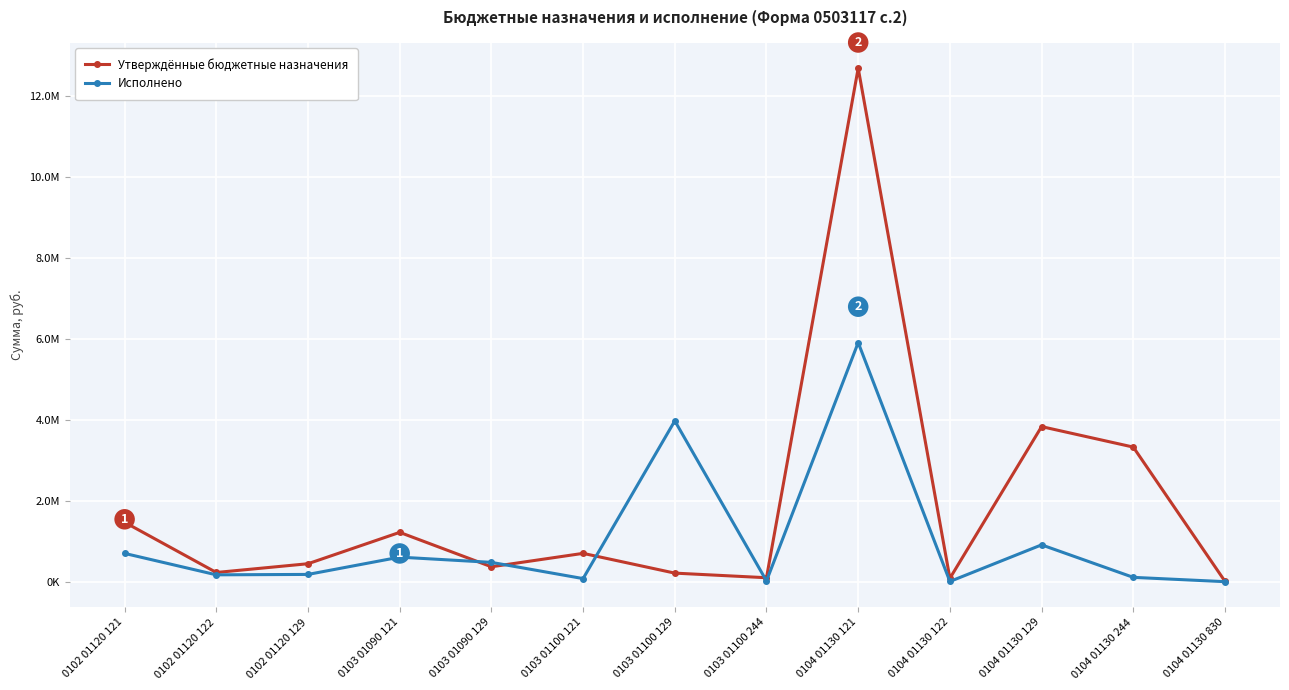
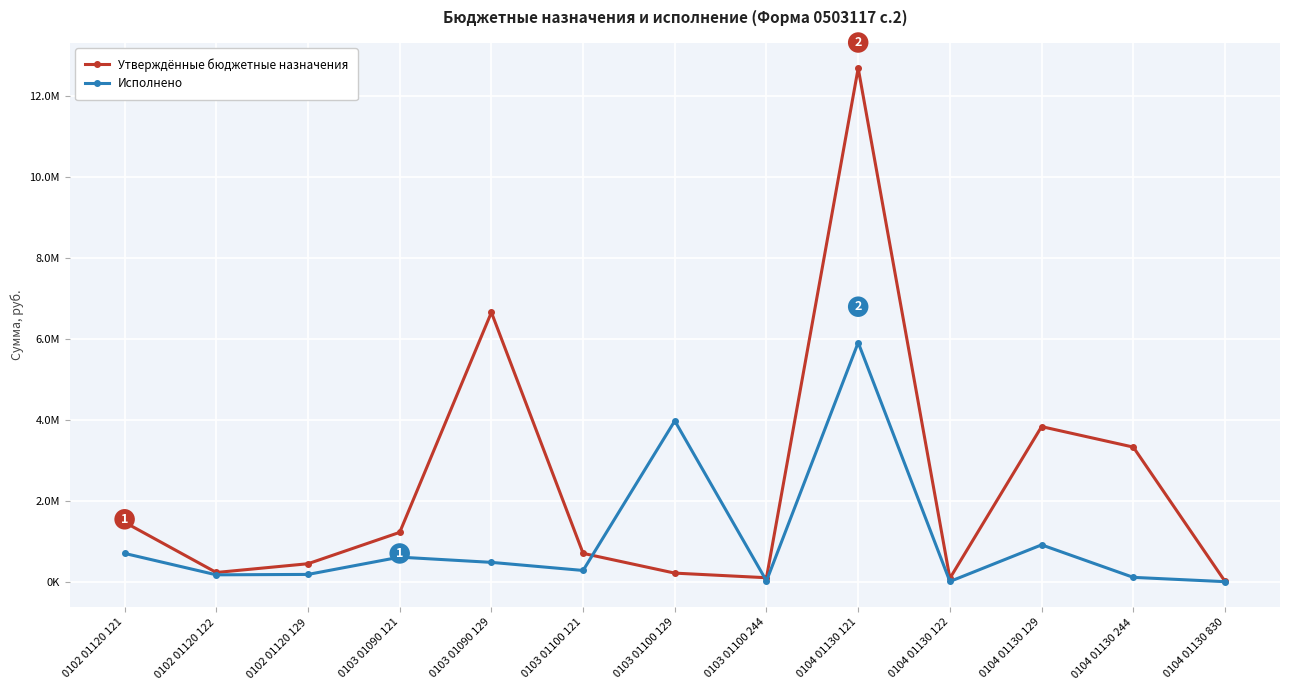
Утверждённые бюджетные назначения, 0103 01090 129: 400000 -> 6700000
Исполнено, 0103 01100 121: 100000 -> 300000
